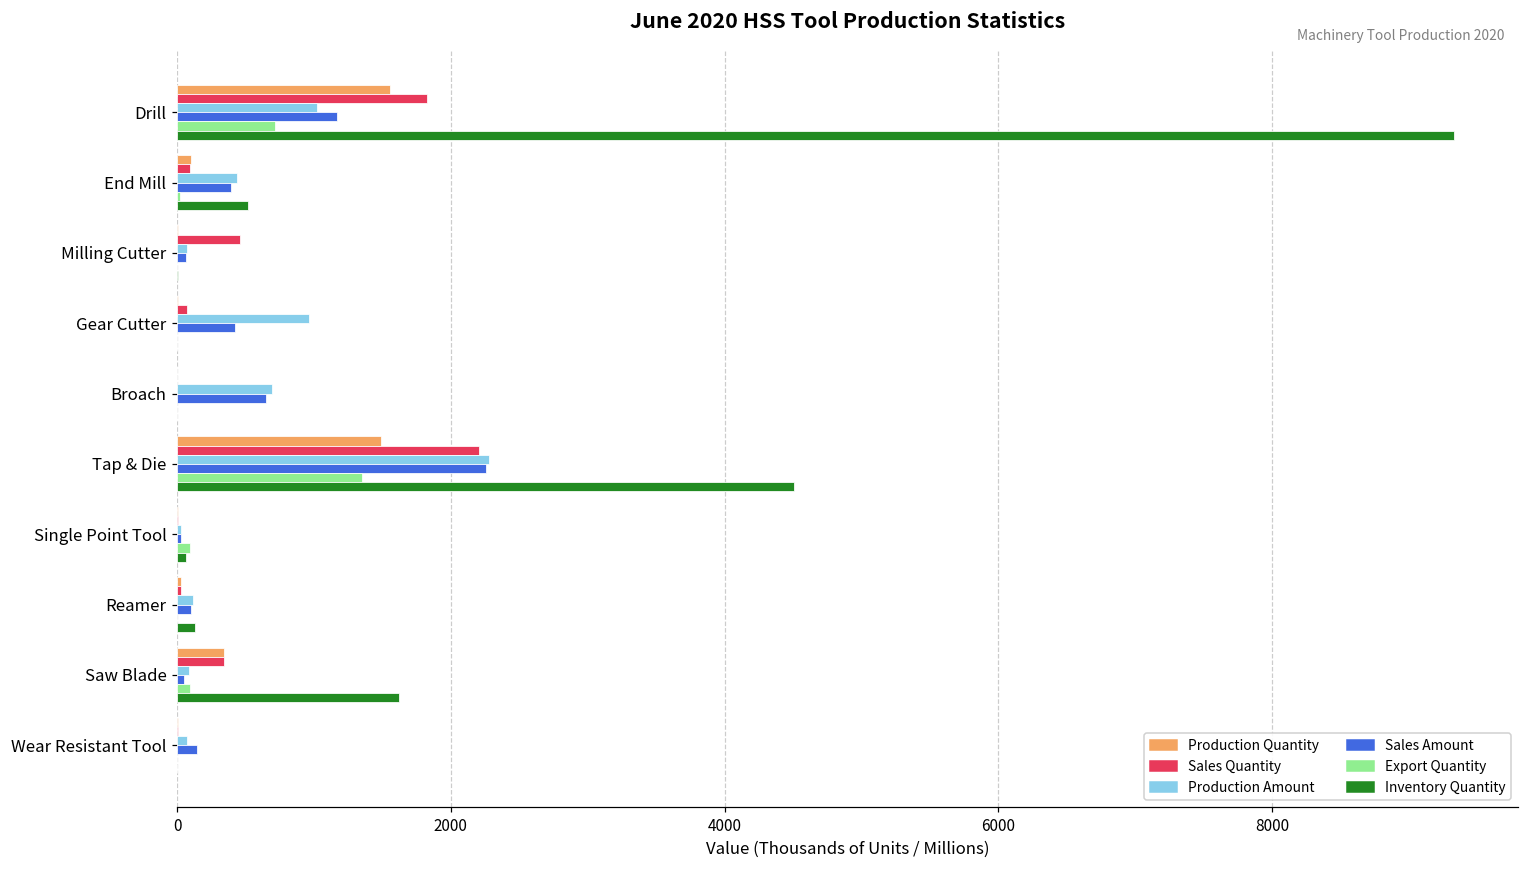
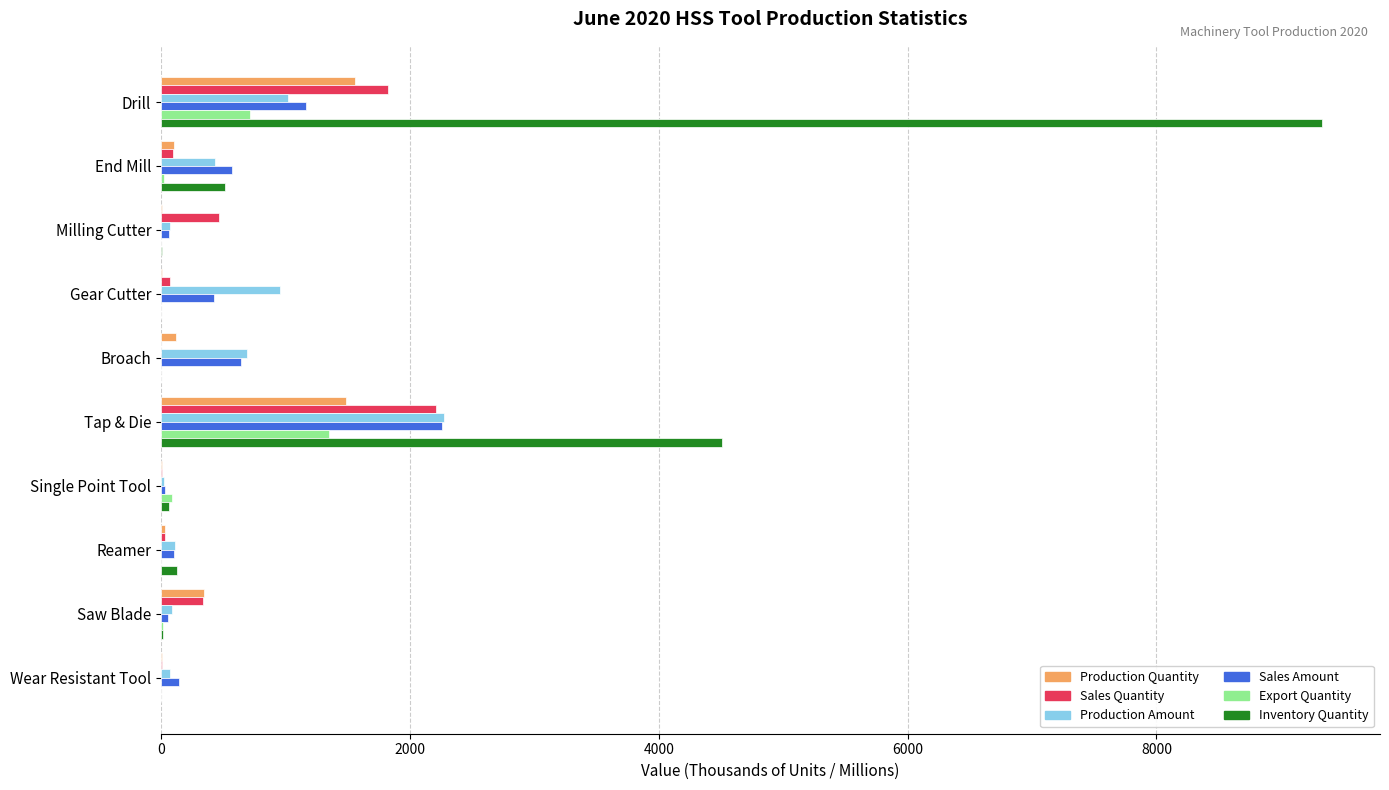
Sales Amount, End Mill: 400 -> 570
Production Quantity, Broach: 0 -> 120
Export Quantity, Saw Blade: 100 -> 10
Inventory Quantity, Saw Blade: 1620 -> 10
